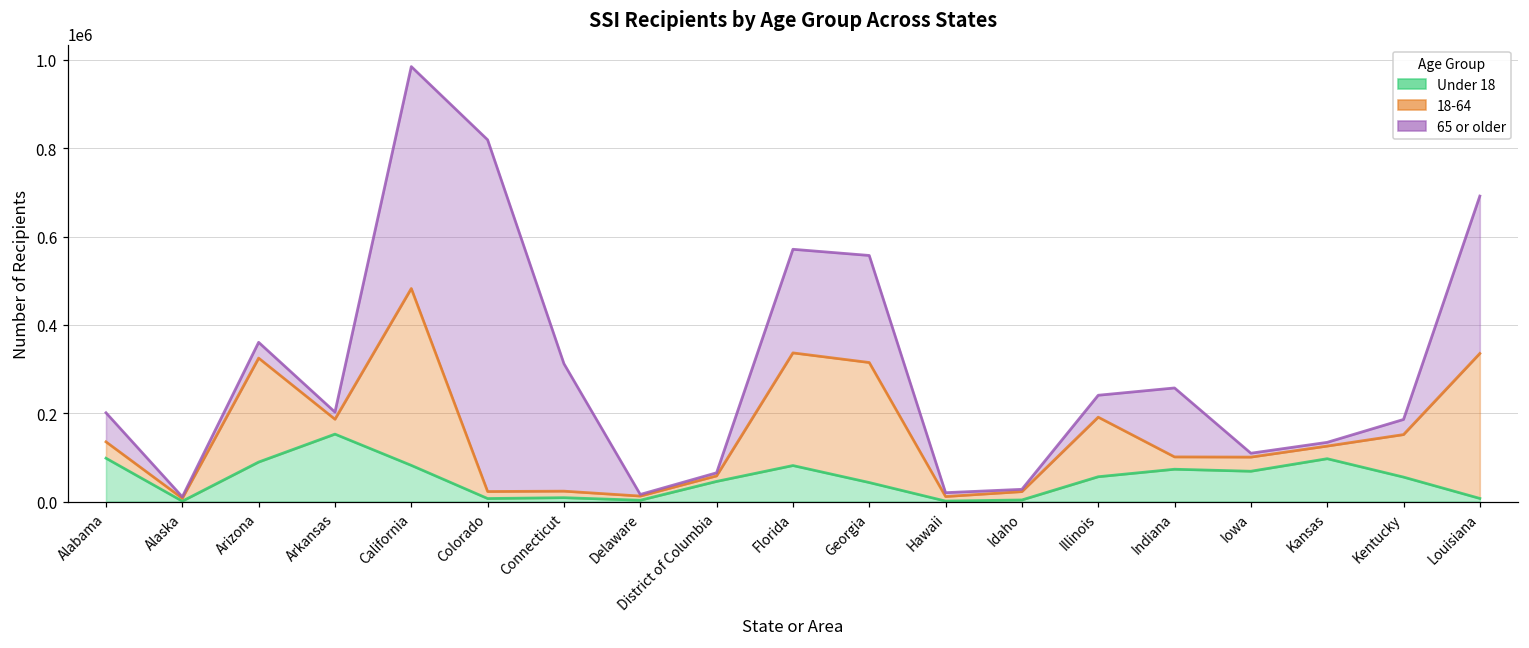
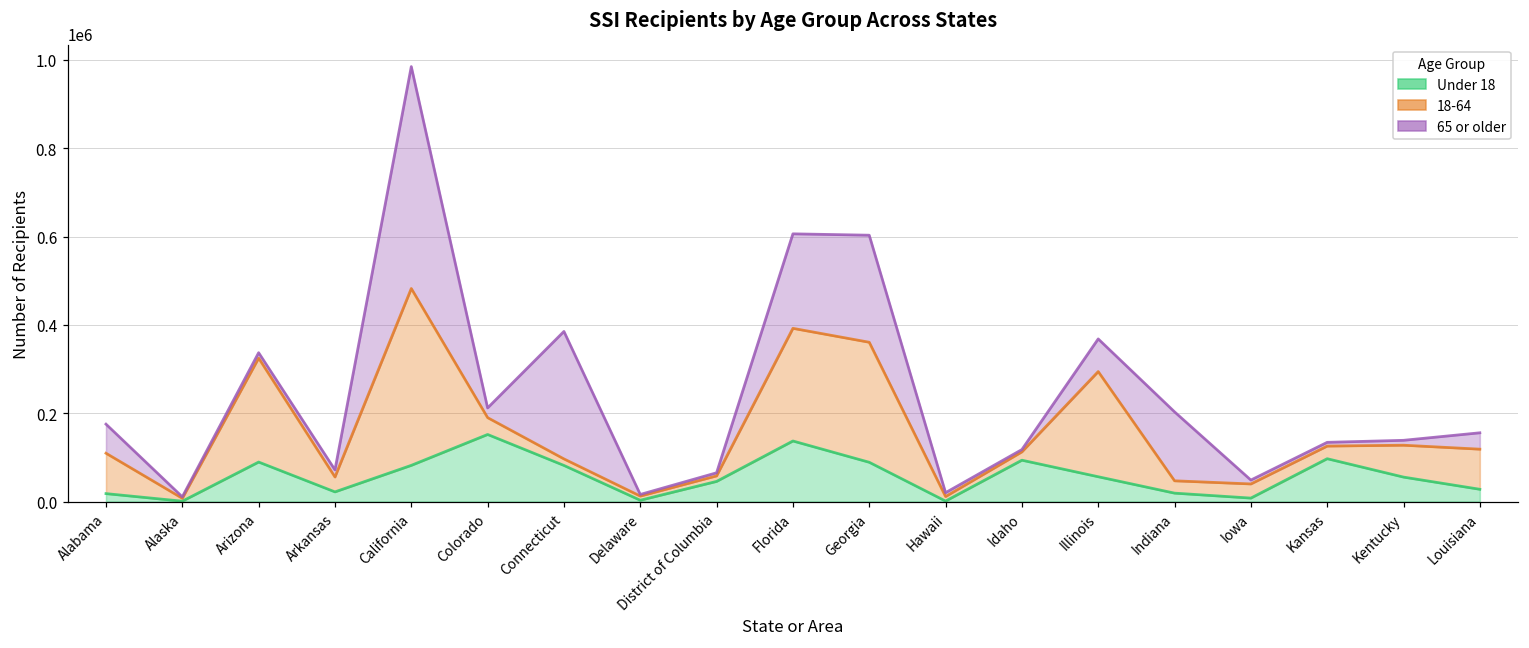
Under 18, Alabama: 100000 -> 20000
18-64, Alabama: 40000 -> 90000
65 or older, Arizona: 40000 -> 10000
Under 18, Arkansas: 150000 -> 20000
Under 18, Colorado: 10000 -> 150000
18-64, Colorado: 20000 -> 40000
65 or older, Colorado: 800000 -> 20000
Under 18, Connecticut: 10000 -> 80000
Under 18, Florida: 80000 -> 140000
65 or older, Florida: 230000 -> 210000
Under 18, Georgia: 40000 -> 90000
Under 18, Idaho: 0 -> 90000
18-64, Illinois: 130000 -> 240000
65 or older, Illinois: 50000 -> 70000
Under 18, Indiana: 70000 -> 20000
Under 18, Iowa: 70000 -> 10000
18-64, Kentucky: 100000 -> 70000
65 or older, Kentucky: 30000 -> 10000
Under 18, Louisiana: 10000 -> 30000
18-64, Louisiana: 330000 -> 90000
65 or older, Louisiana: 360000 -> 40000
